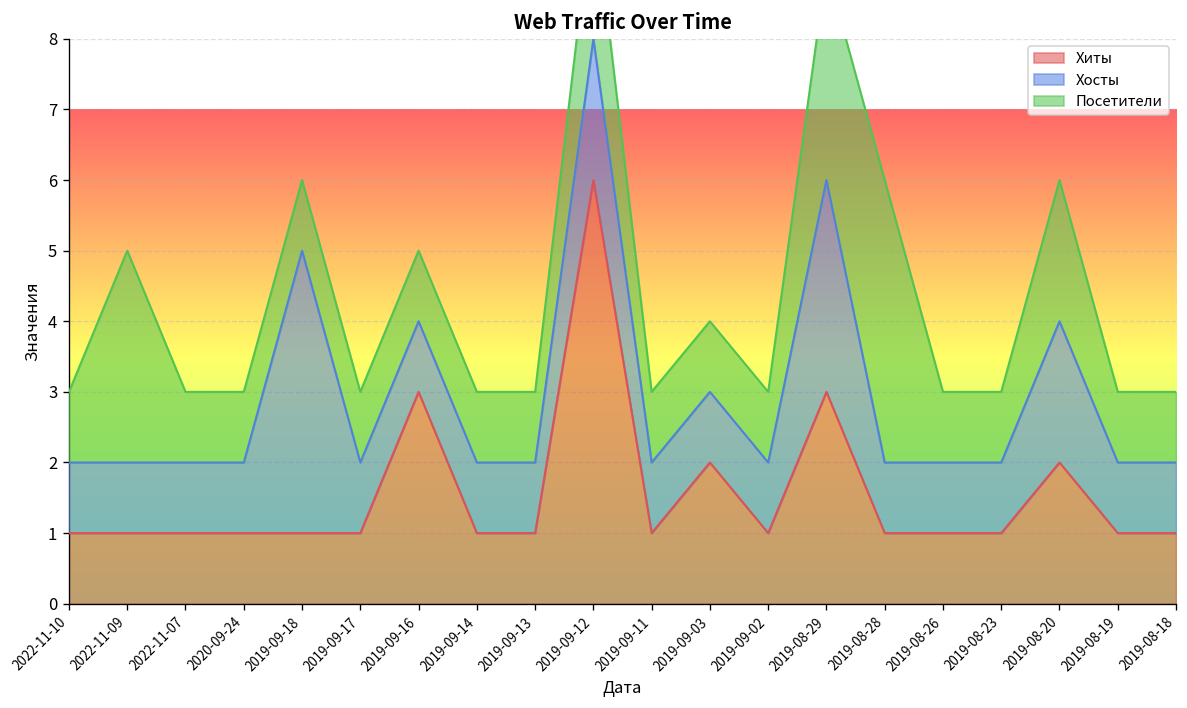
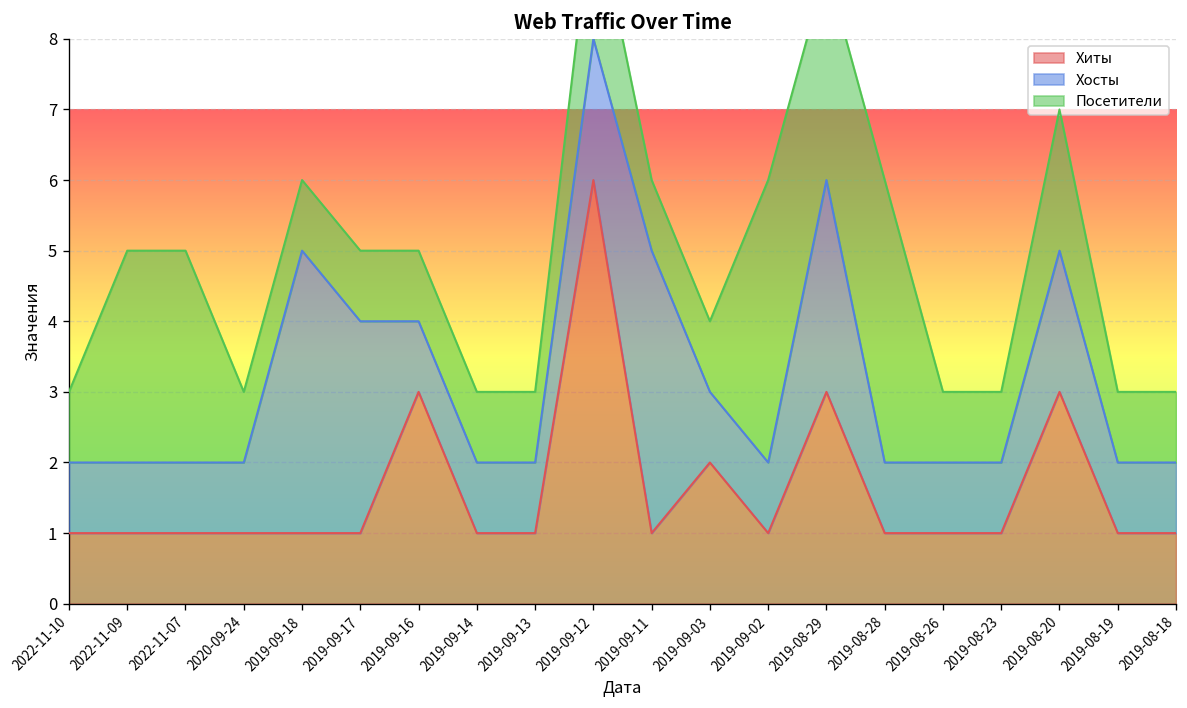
Посетители, 2022-11-07: 1 -> 3
Хосты, 2019-09-17: 1 -> 3
Хосты, 2019-09-11: 1 -> 4
Посетители, 2019-09-02: 1 -> 4
Хиты, 2019-08-20: 2 -> 3
